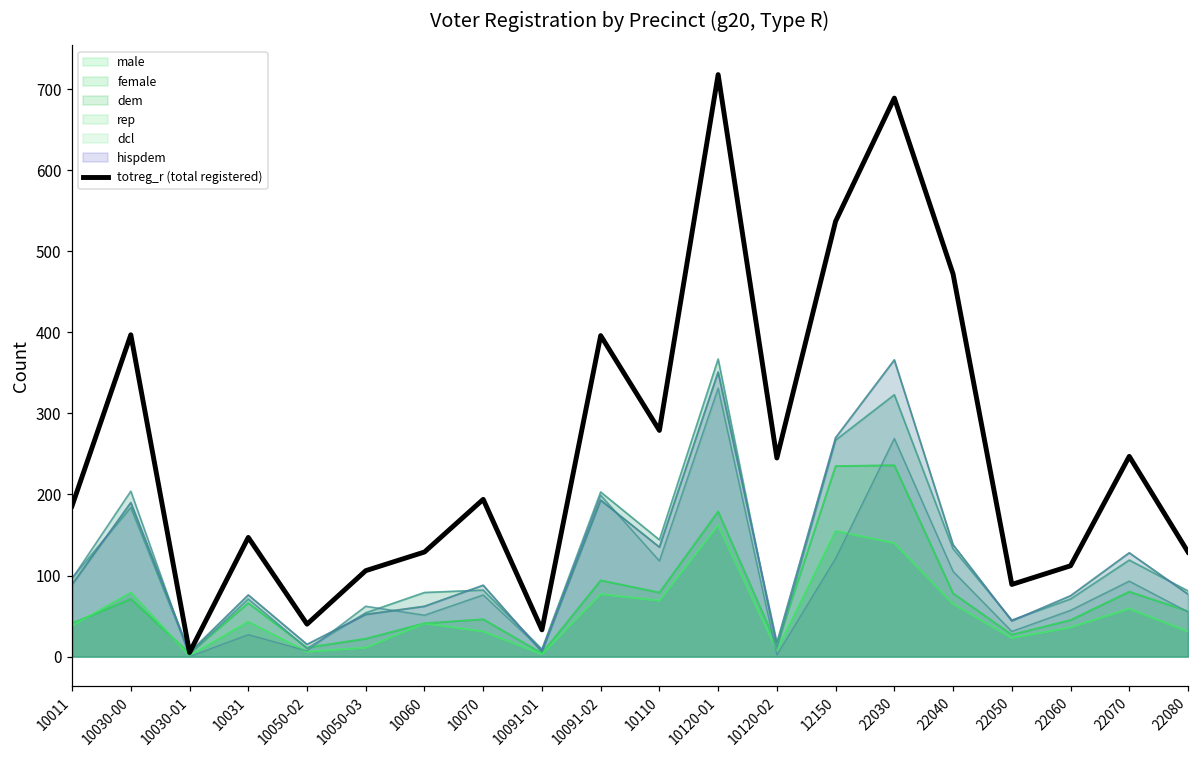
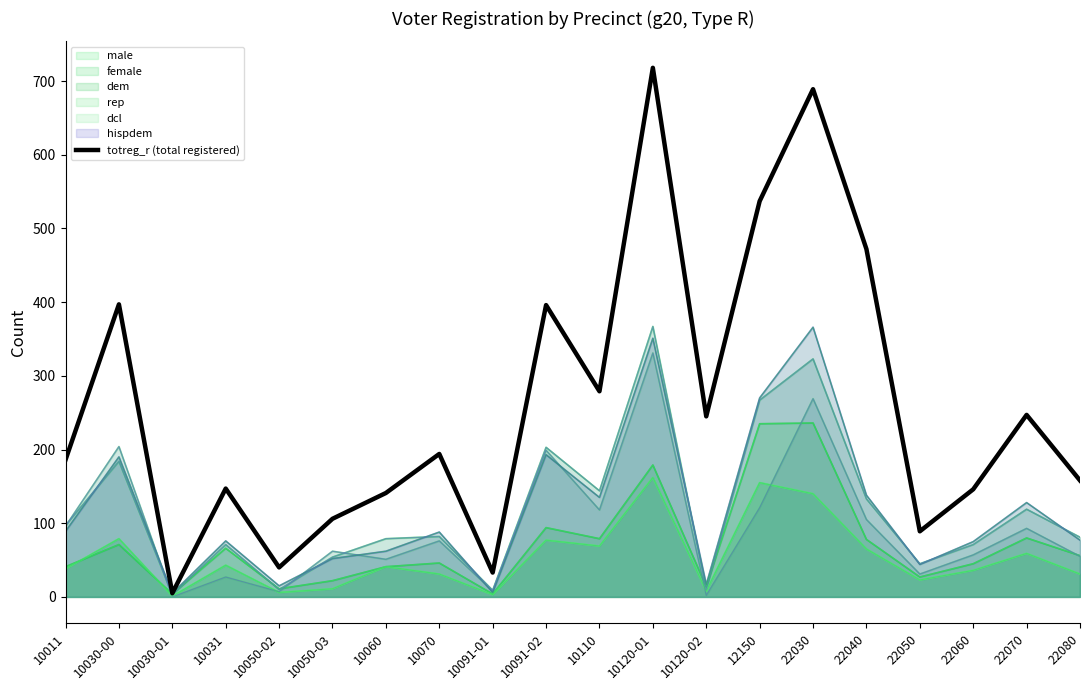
totreg_r (total registered), 10060: 130 -> 140
totreg_r (total registered), 22060: 110 -> 150
totreg_r (total registered), 22080: 130 -> 160
